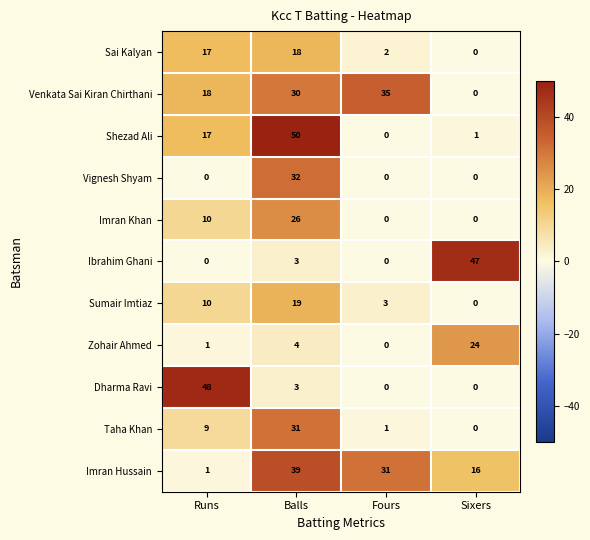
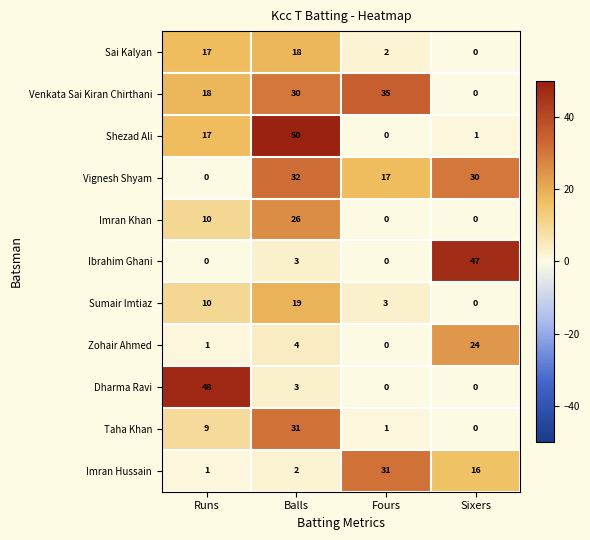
Vignesh Shyam, Fours: 0 -> 17
Vignesh Shyam, Sixers: 0 -> 30
Imran Hussain, Balls: 39 -> 2
